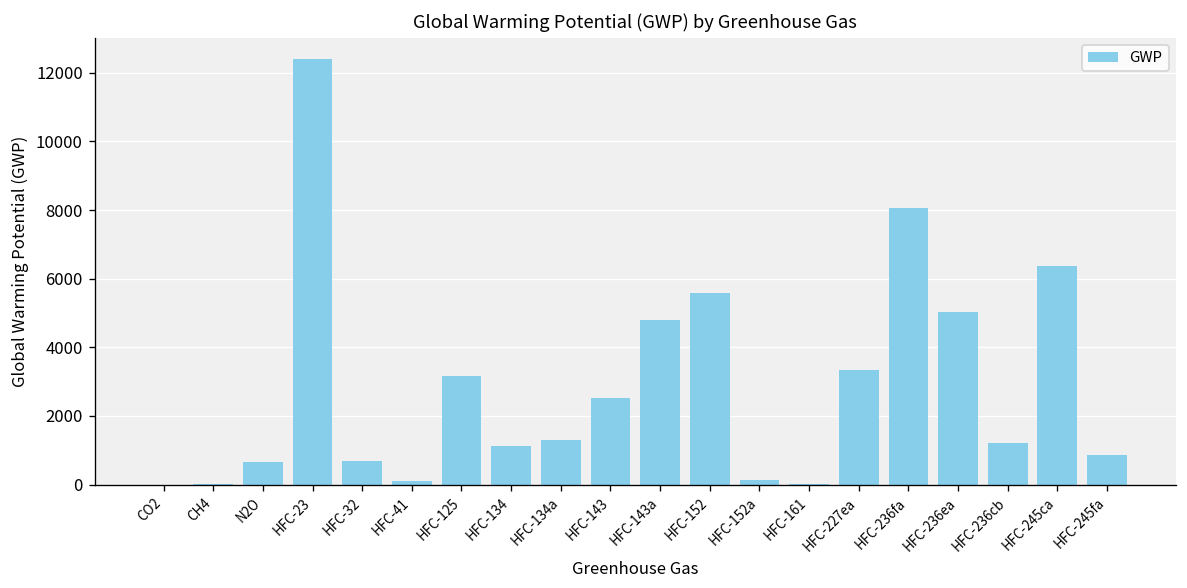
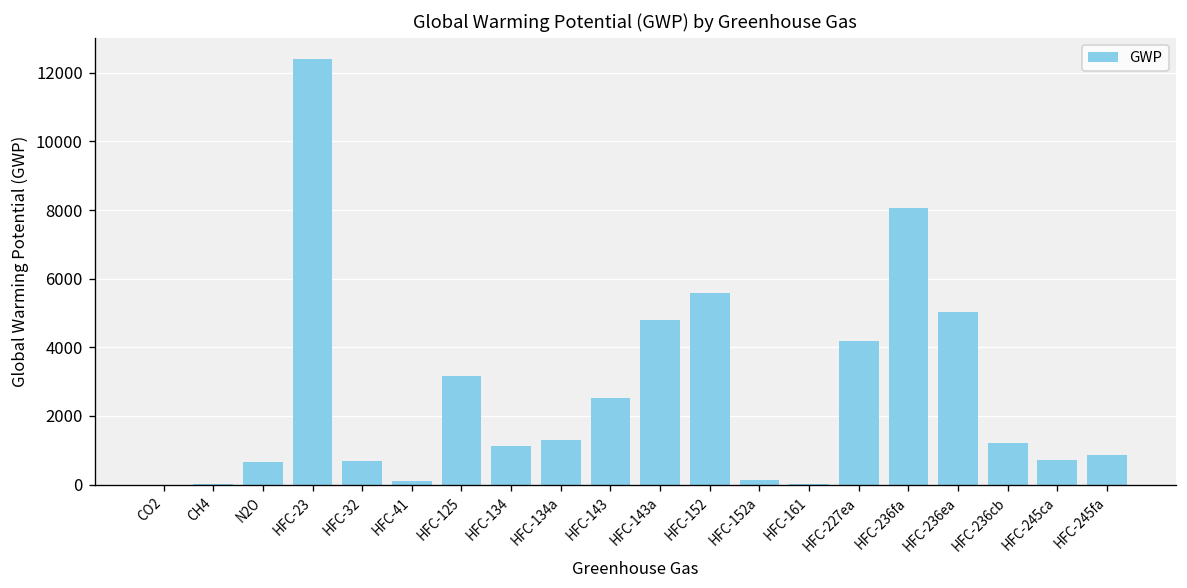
HFC-227ea: 3400 -> 4200
HFC-245ca: 6400 -> 700
